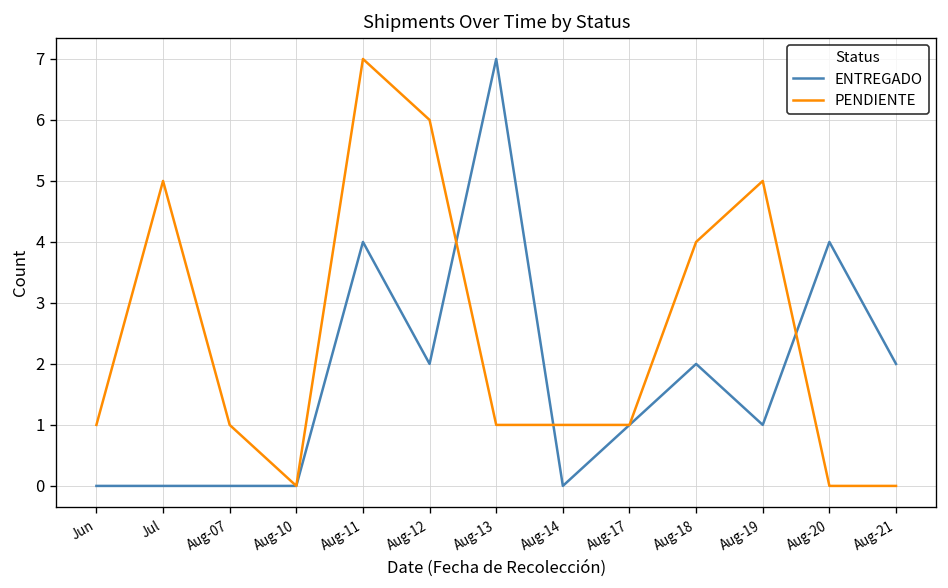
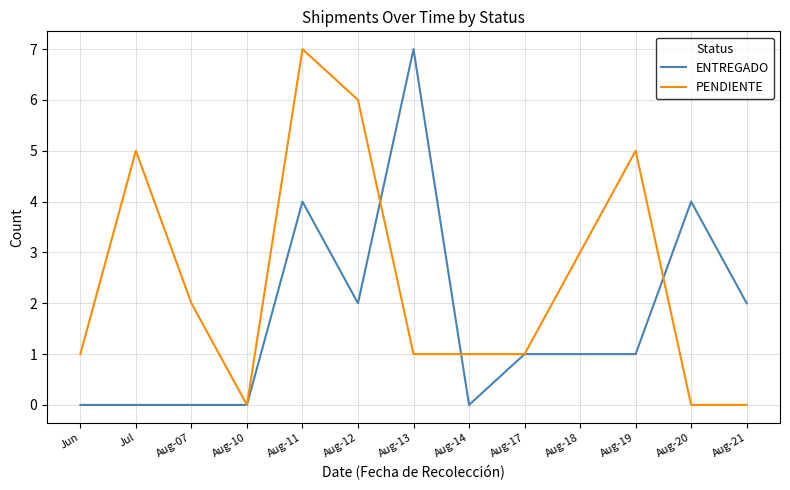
PENDIENTE, Aug-07: 1 -> 2
ENTREGADO, Aug-18: 2 -> 1
PENDIENTE, Aug-18: 4 -> 3
